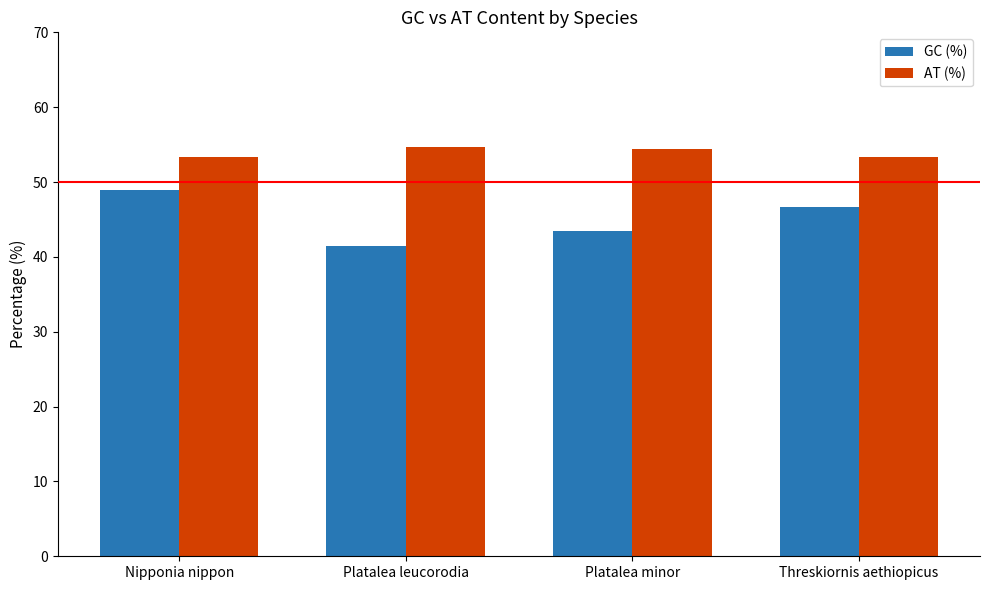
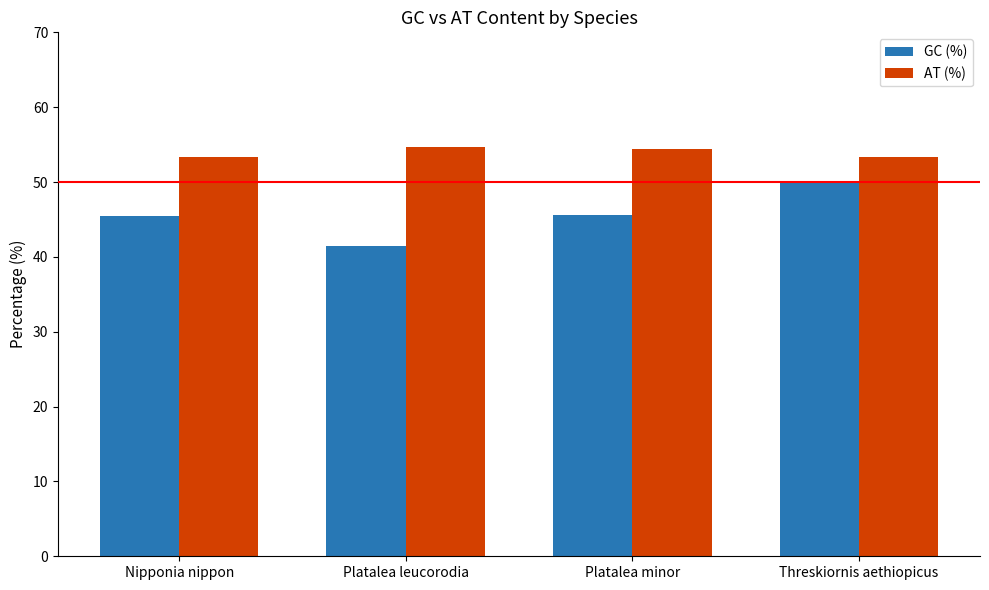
GC (%), Nipponia nippon: 49 -> 46
GC (%), Platalea minor: 43 -> 46
GC (%), Threskiornis aethiopicus: 47 -> 50
